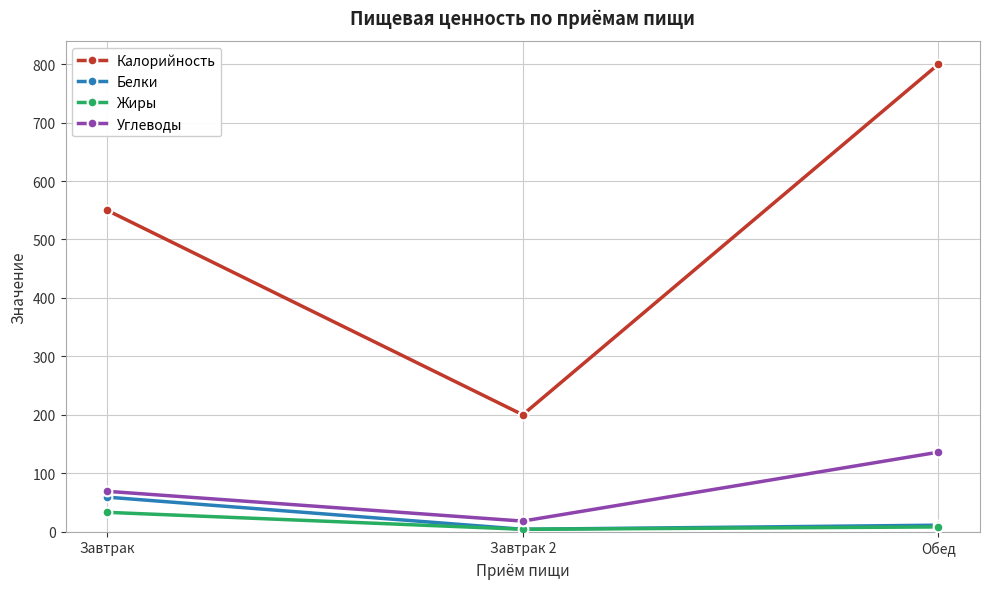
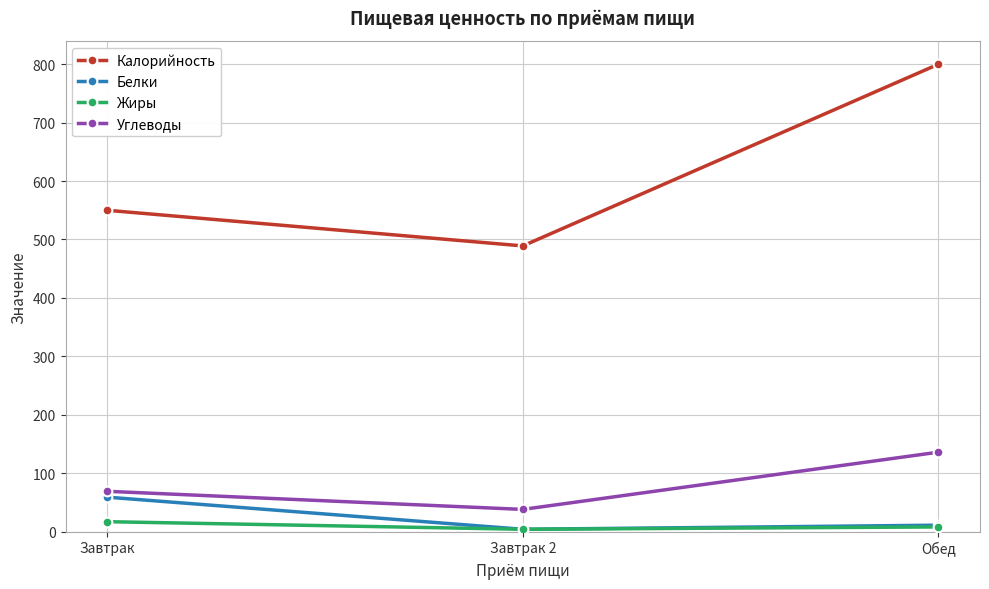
Жиры, Завтрак: 30 -> 20
Калорийность, Завтрак 2: 200 -> 490
Углеводы, Завтрак 2: 20 -> 40
